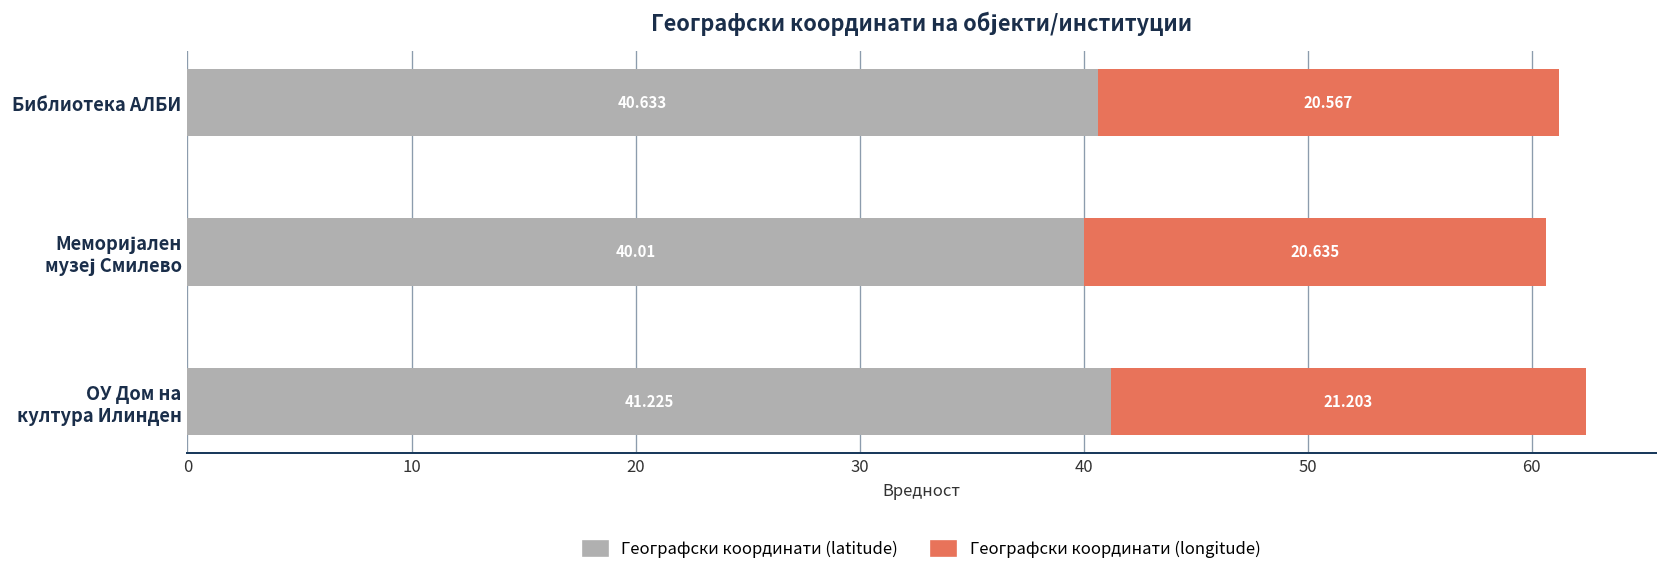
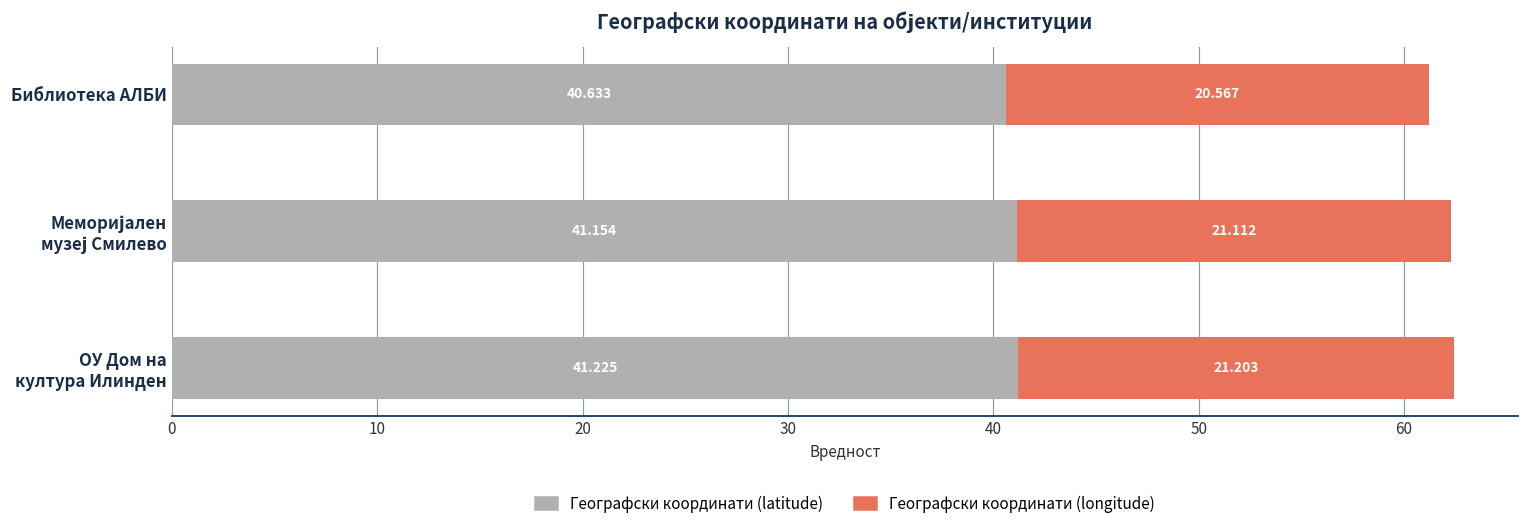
Географски координати (latitude), Меморијален музеј Смилево: 40.01 -> 41.154
Географски координати (longitude), Меморијален музеј Смилево: 20.635 -> 21.112
